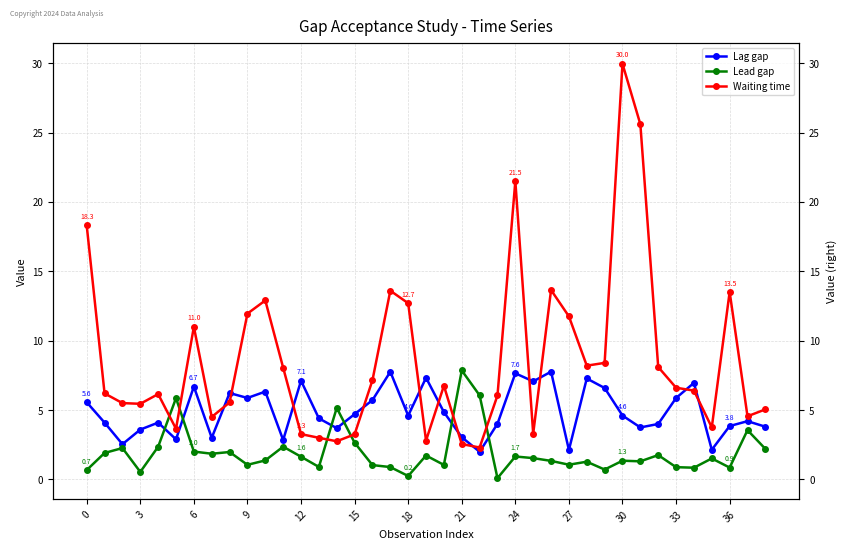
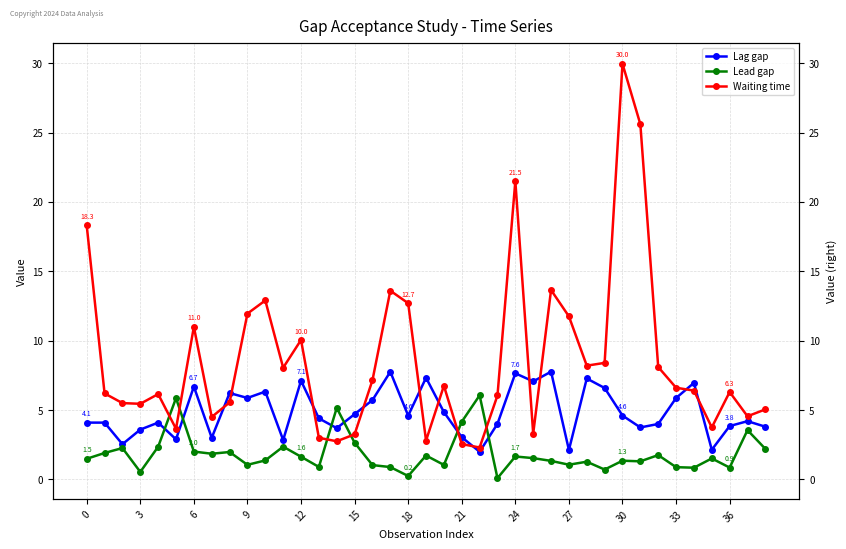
Lag gap, 0: 5.6 -> 4.1
Lead gap, 0: 0.7 -> 1.5
Waiting time, 12: 3.3 -> 10.0
Lead gap, 21: 7.9 -> 4.2
Waiting time, 36: 13.5 -> 6.3
